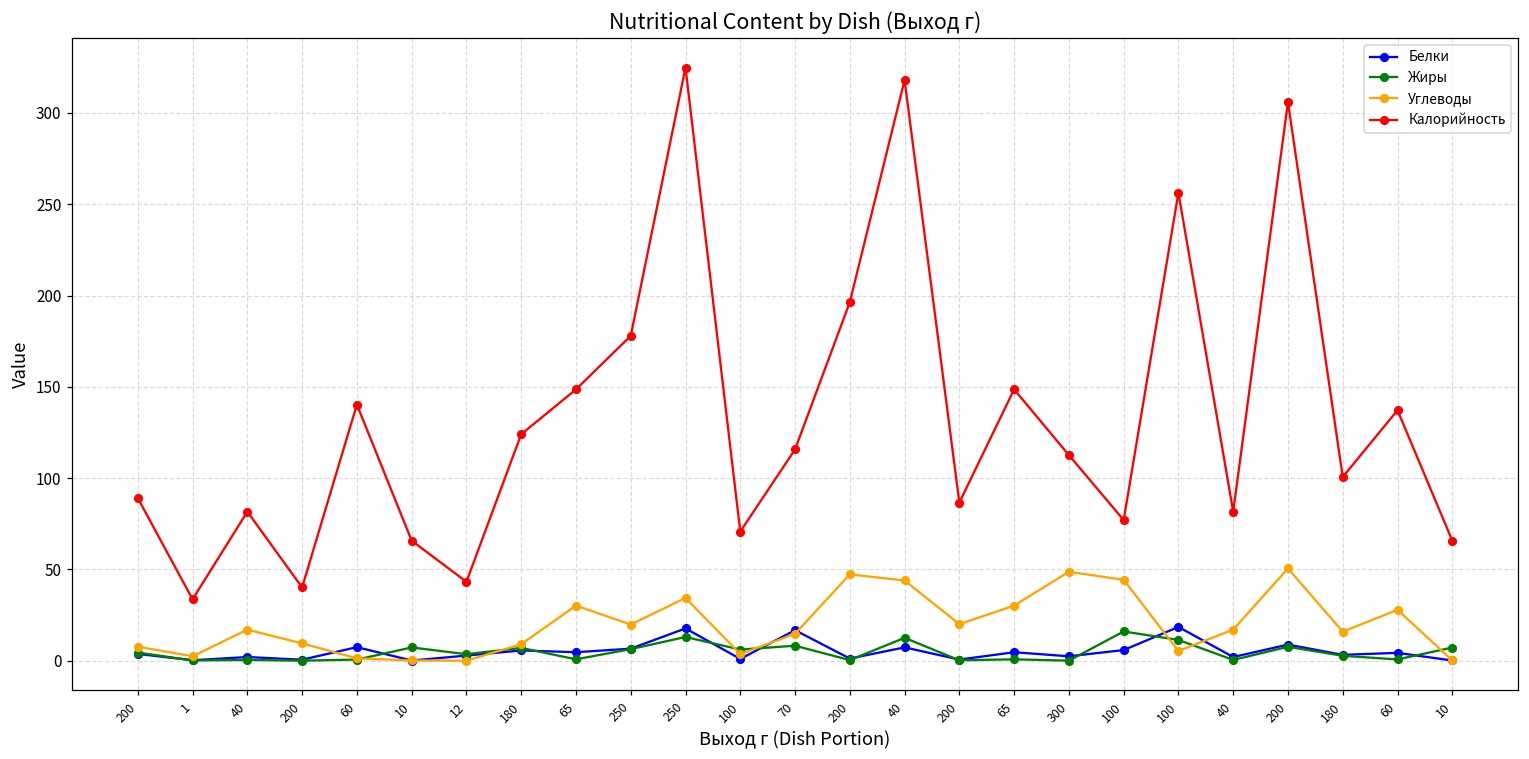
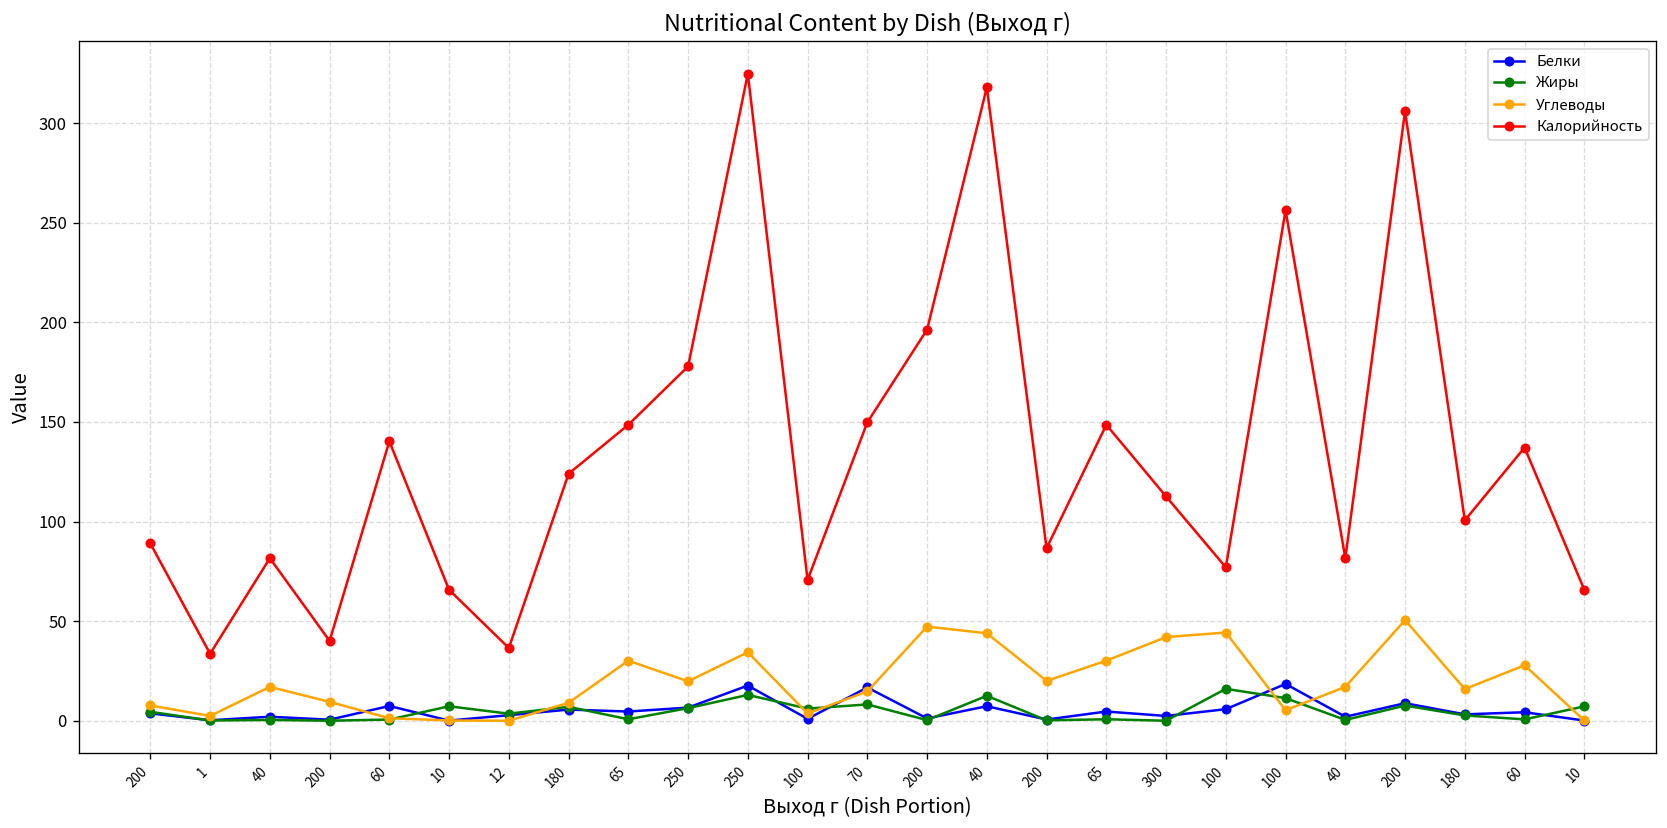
Калорийность, 12: 43 -> 37
Калорийность, 70: 116 -> 150
Углеводы, 300: 49 -> 42
